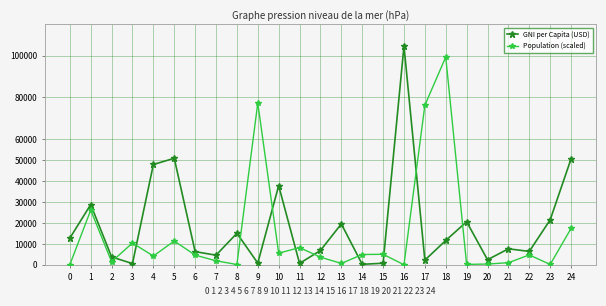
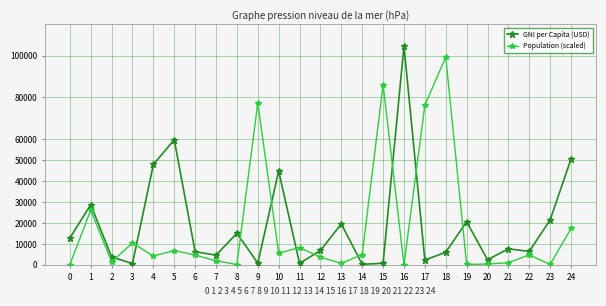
GNI per Capita (USD), 5: 51000 -> 60000
Population (scaled), 5: 11000 -> 7000
GNI per Capita (USD), 10: 38000 -> 45000
Population (scaled), 15: 5000 -> 86000
GNI per Capita (USD), 18: 12000 -> 6000
